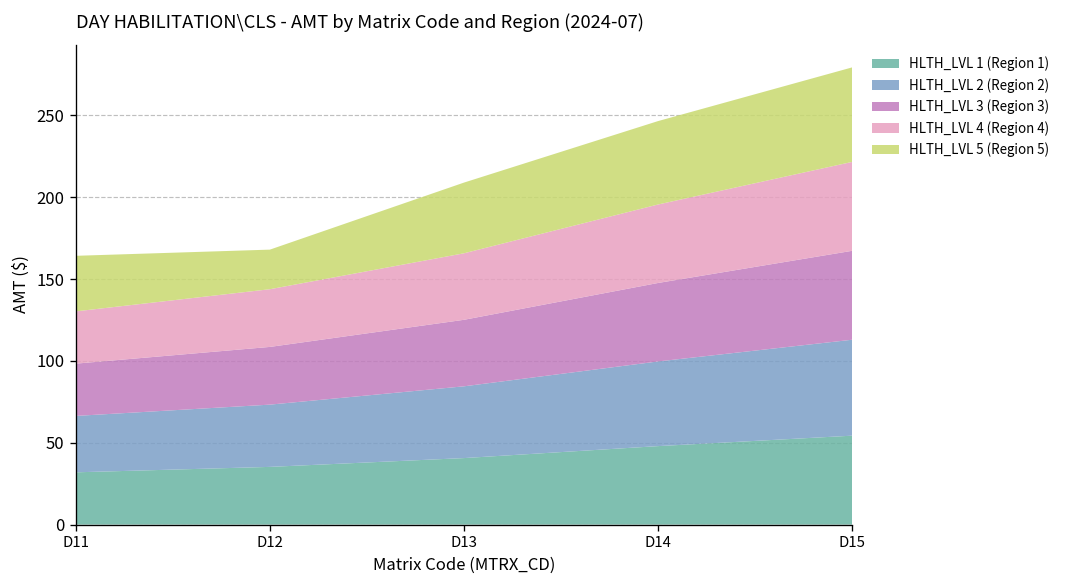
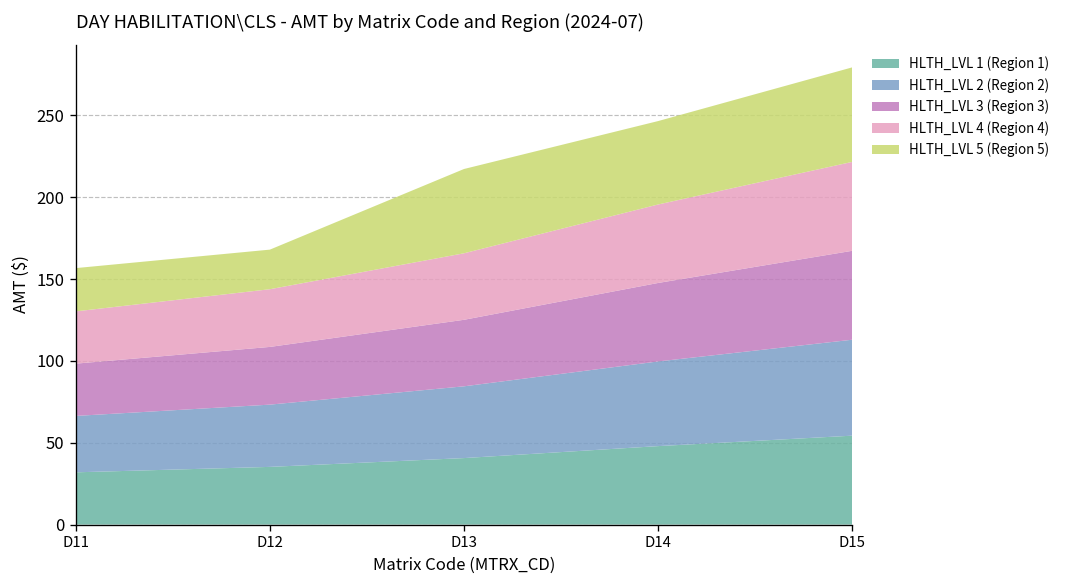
HLTH_LVL 5 (Region 5), D11: 34 -> 26
HLTH_LVL 5 (Region 5), D13: 43 -> 52
